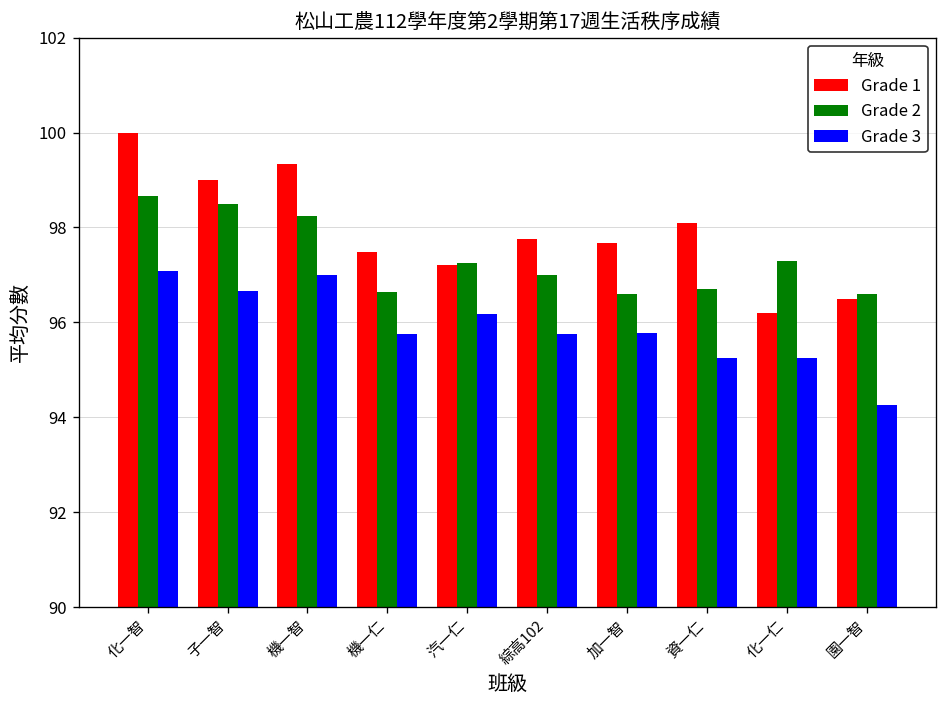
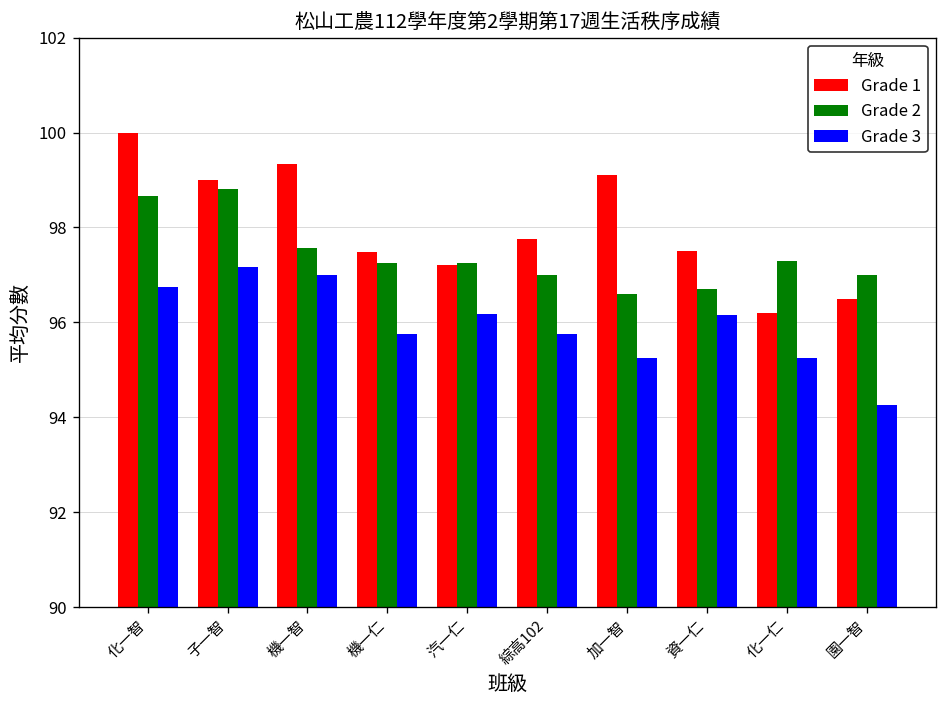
Grade 3, 化一智: 97.1 -> 96.8
Grade 2, 子一智: 98.5 -> 98.8
Grade 3, 子一智: 96.7 -> 97.2
Grade 2, 機一智: 98.3 -> 97.6
Grade 2, 機一仁: 96.6 -> 97.3
Grade 1, 加一智: 97.7 -> 99.1
Grade 3, 加一智: 95.8 -> 95.3
Grade 1, 資一仁: 98.1 -> 97.5
Grade 3, 資一仁: 95.3 -> 96.2
Grade 2, 園一智: 96.6 -> 97.0
